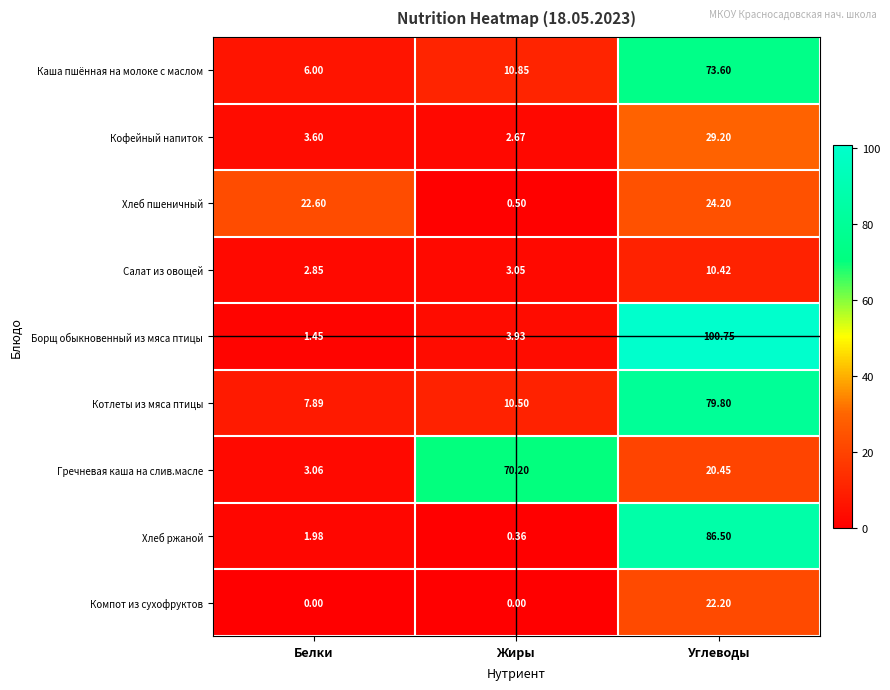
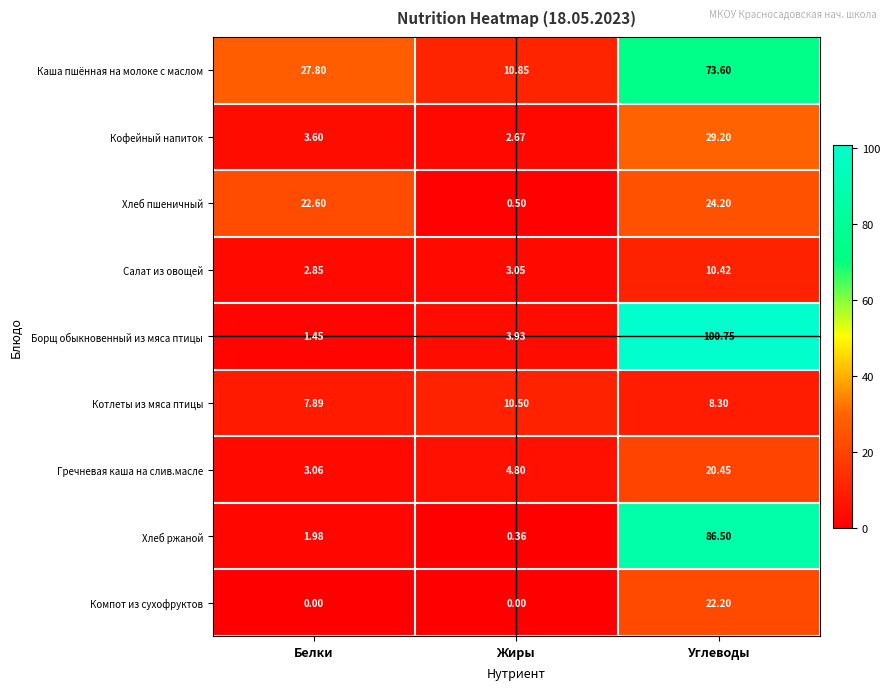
Каша пшённая на молоке с маслом, Белки: 6.00 -> 27.80
Котлеты из мяса птицы, Углеводы: 79.80 -> 8.30
Гречневая каша на слив.масле, Жиры: 70.20 -> 4.80
